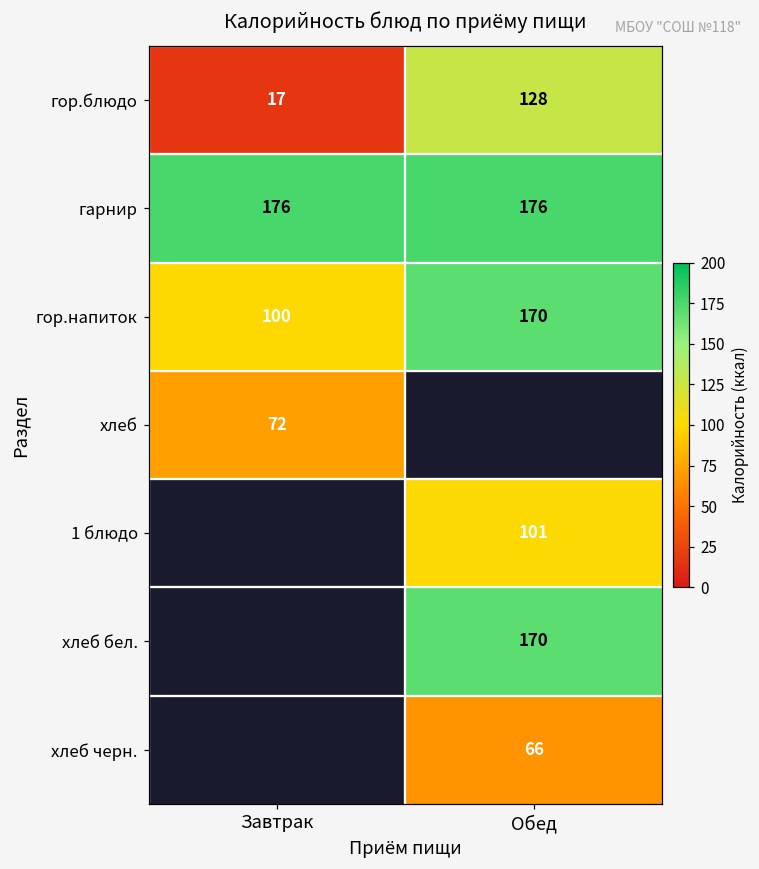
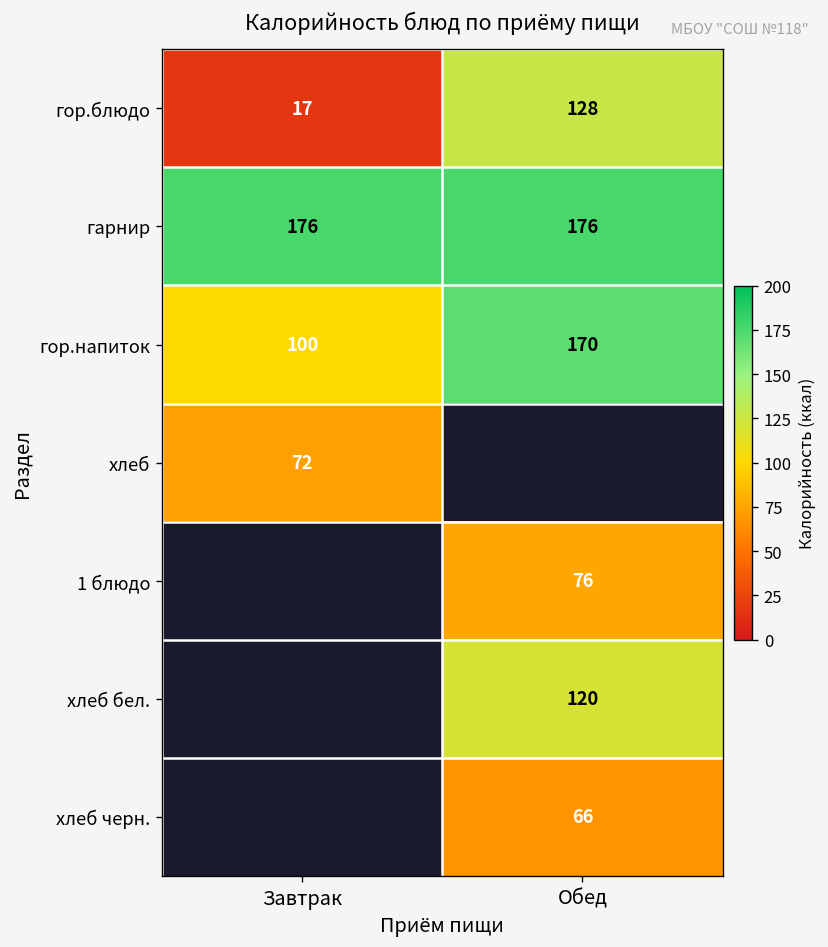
1 блюдо, Обед: 101 -> 76
хлеб бел., Обед: 170 -> 120
